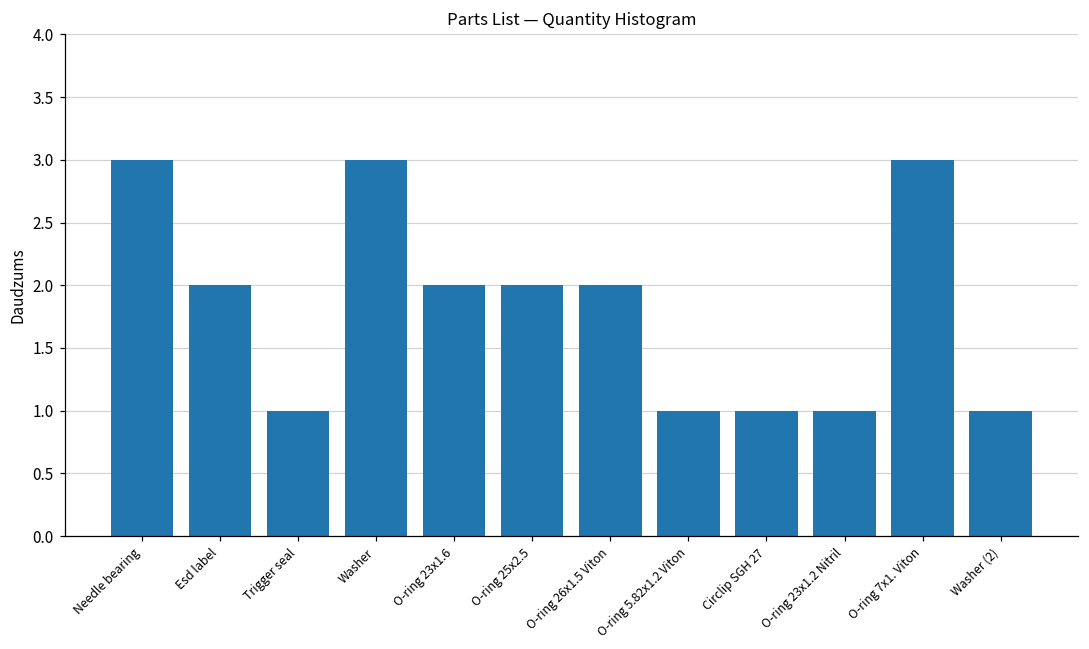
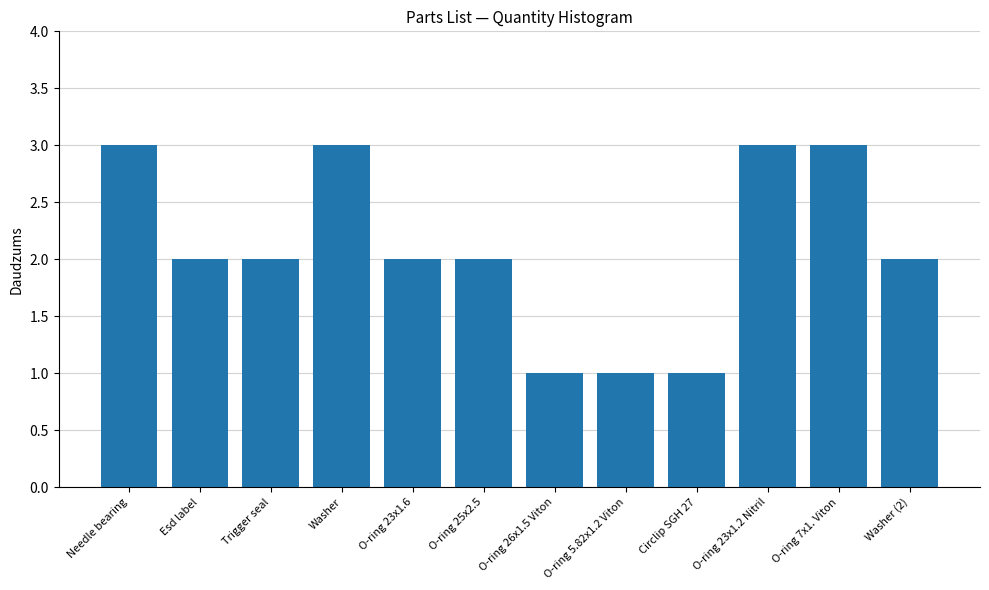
Trigger seal: 1 -> 2
O-ring 26x1.5 Viton: 2 -> 1
O-ring 23x1.2 Nitril: 1 -> 3
Washer (2): 1 -> 2
